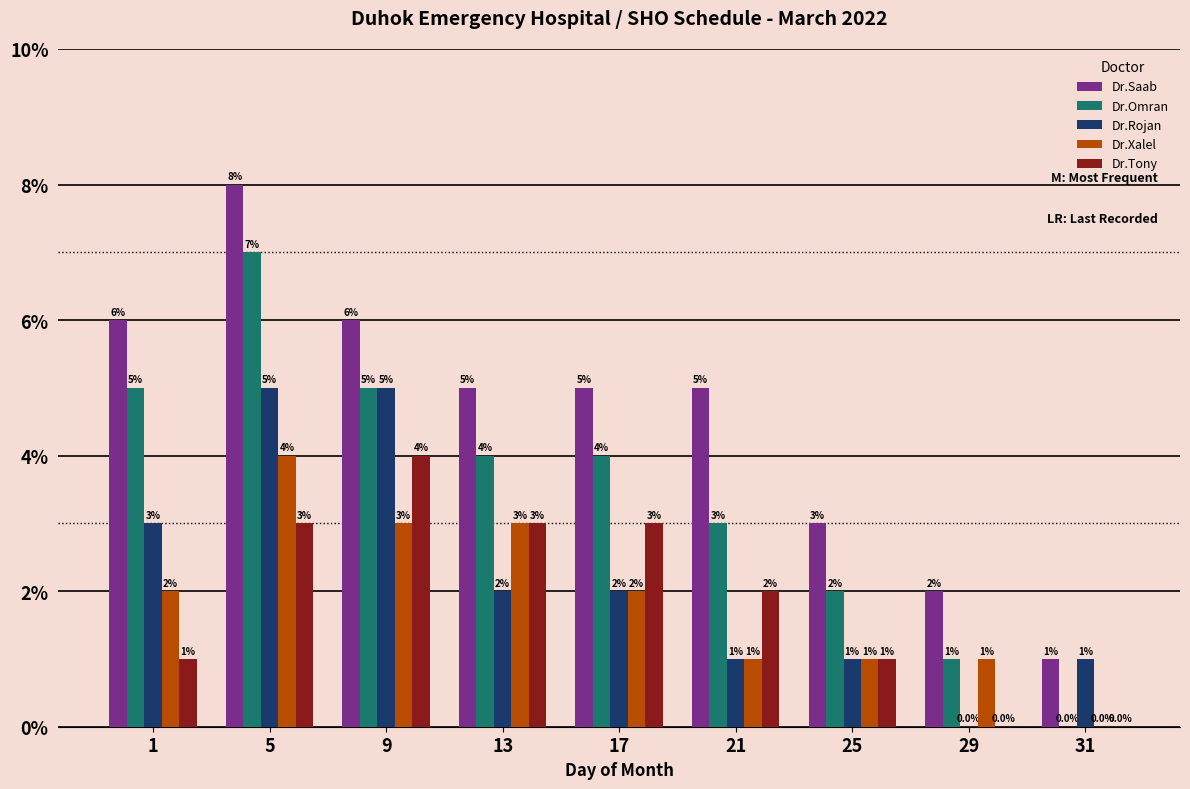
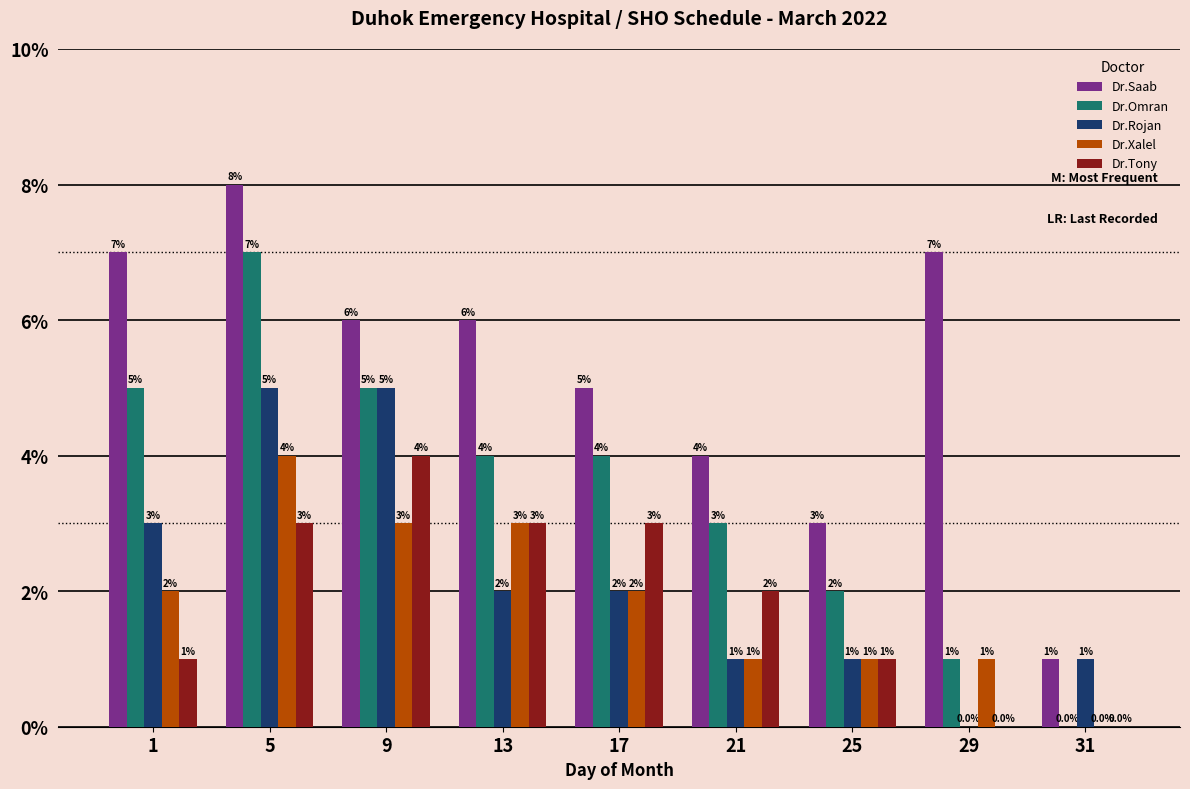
Dr.Saab, 1: 6% -> 7%
Dr.Saab, 13: 5% -> 6%
Dr.Saab, 21: 5% -> 4%
Dr.Saab, 29: 2% -> 7%
